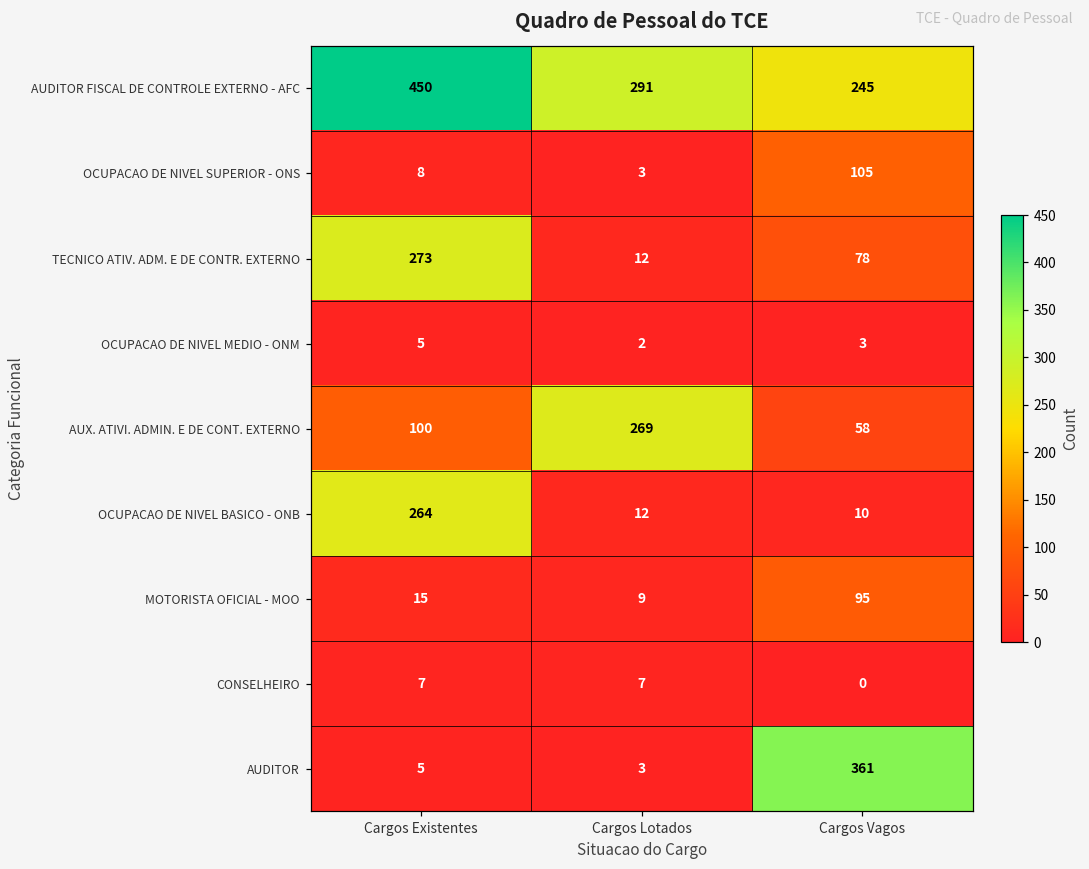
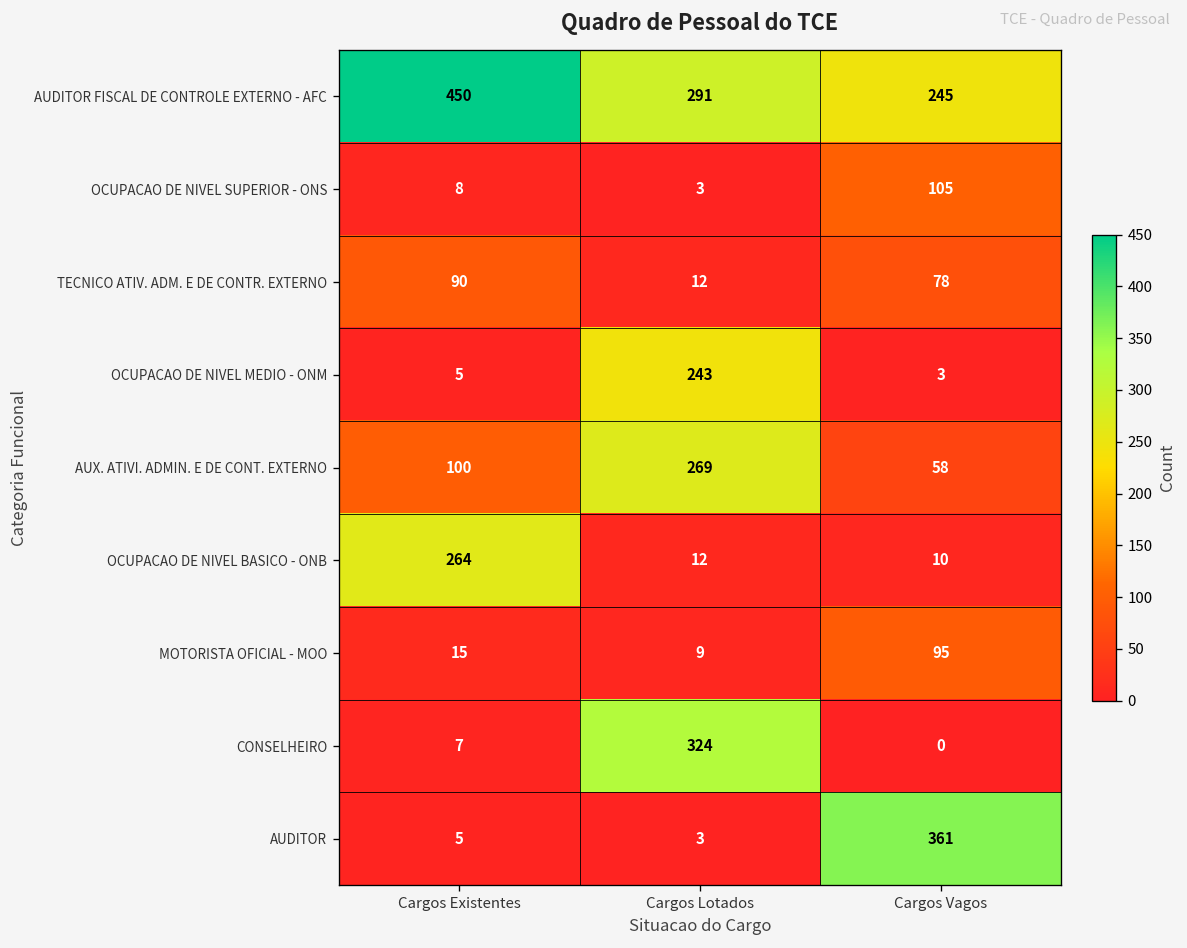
TECNICO ATIV. ADM. E DE CONTR. EXTERNO, Cargos Existentes: 273 -> 90
OCUPACAO DE NIVEL MEDIO - ONM, Cargos Lotados: 2 -> 243
CONSELHEIRO, Cargos Lotados: 7 -> 324
